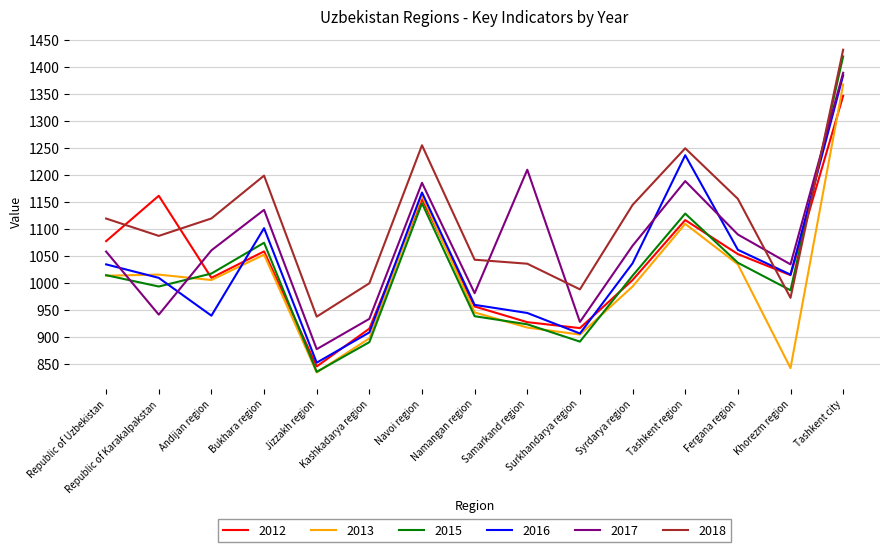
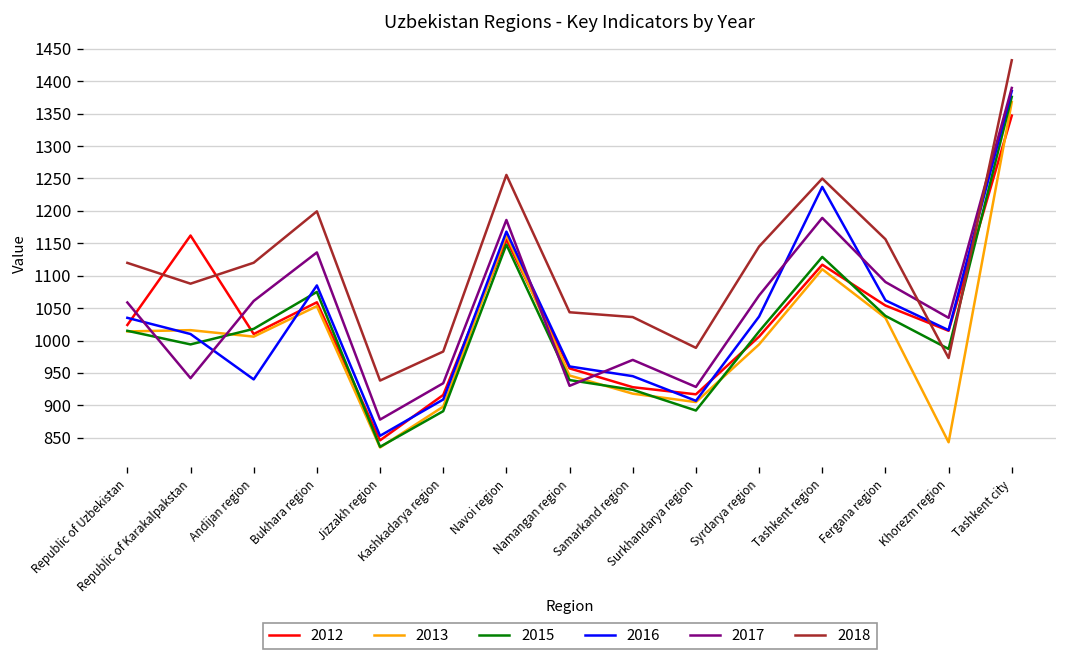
2012, Republic of Uzbekistan: 1080 -> 1020
2016, Bukhara region: 1100 -> 1090
2018, Kashkadarya region: 1000 -> 980
2017, Namangan region: 980 -> 930
2017, Samarkand region: 1210 -> 970
2015, Tashkent city: 1420 -> 1380
